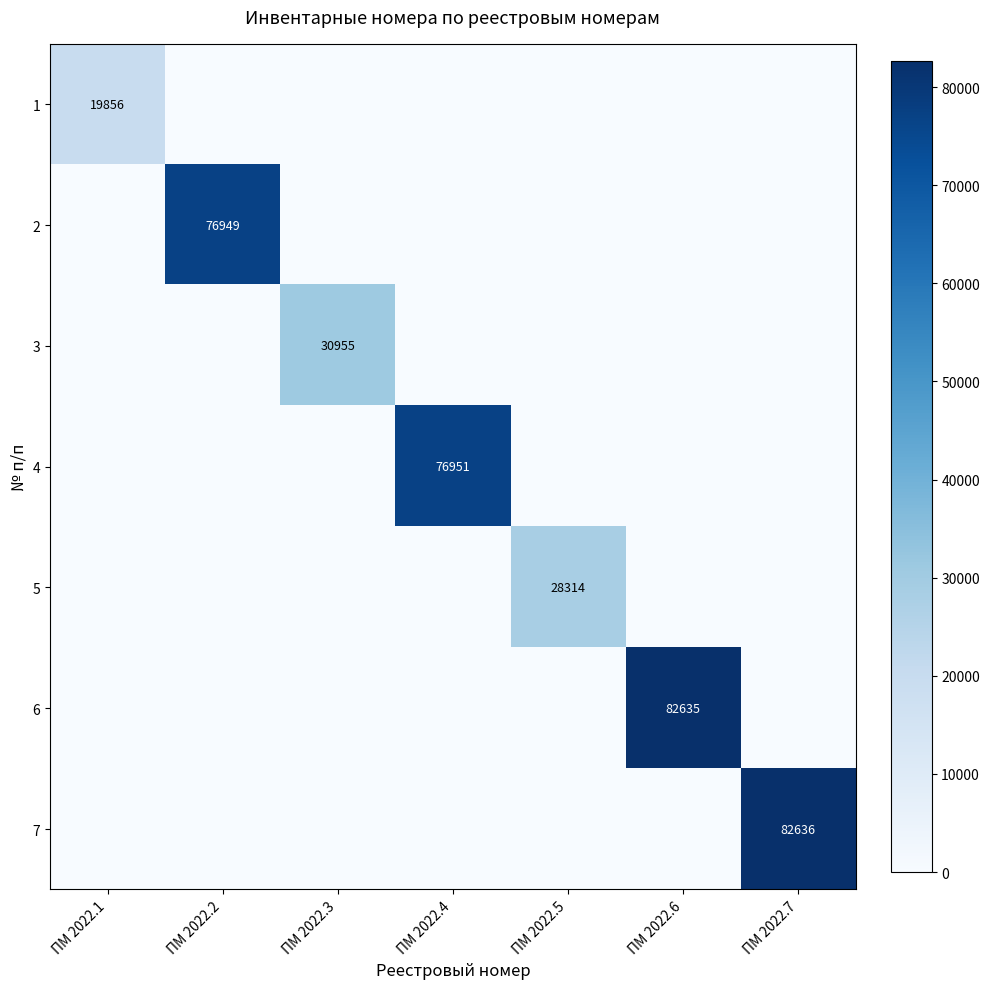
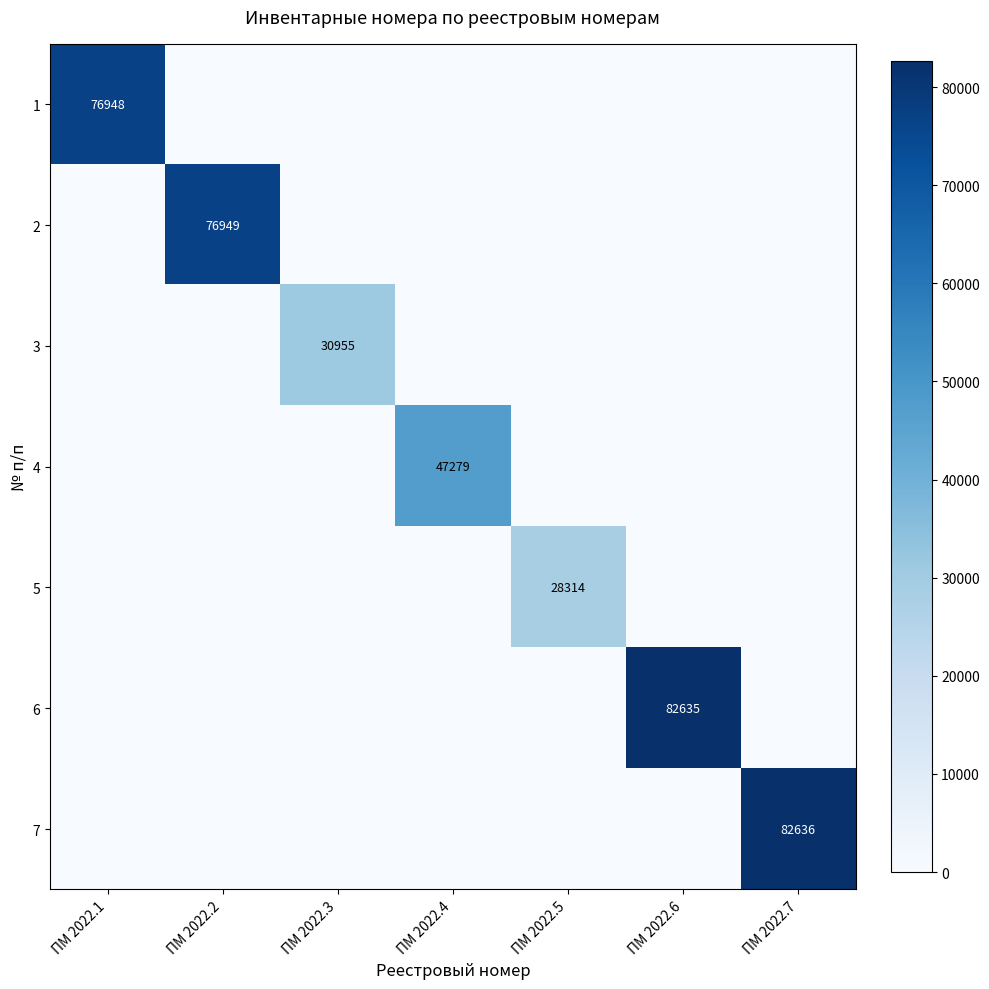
1, ПМ 2022.1: 19856 -> 76948
4, ПМ 2022.4: 76951 -> 47279
